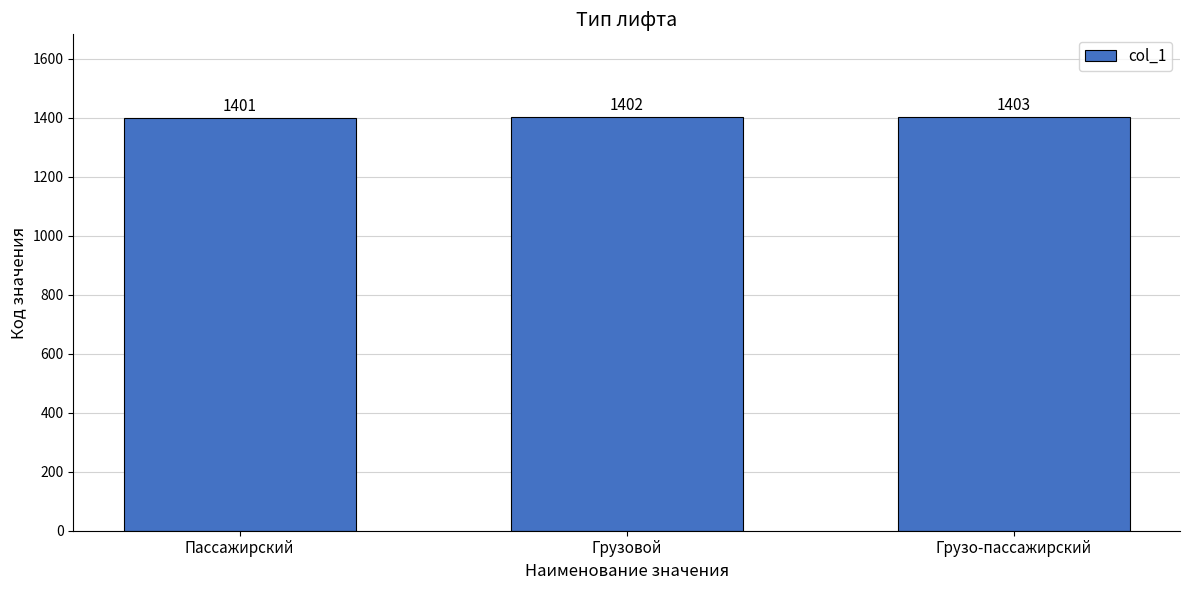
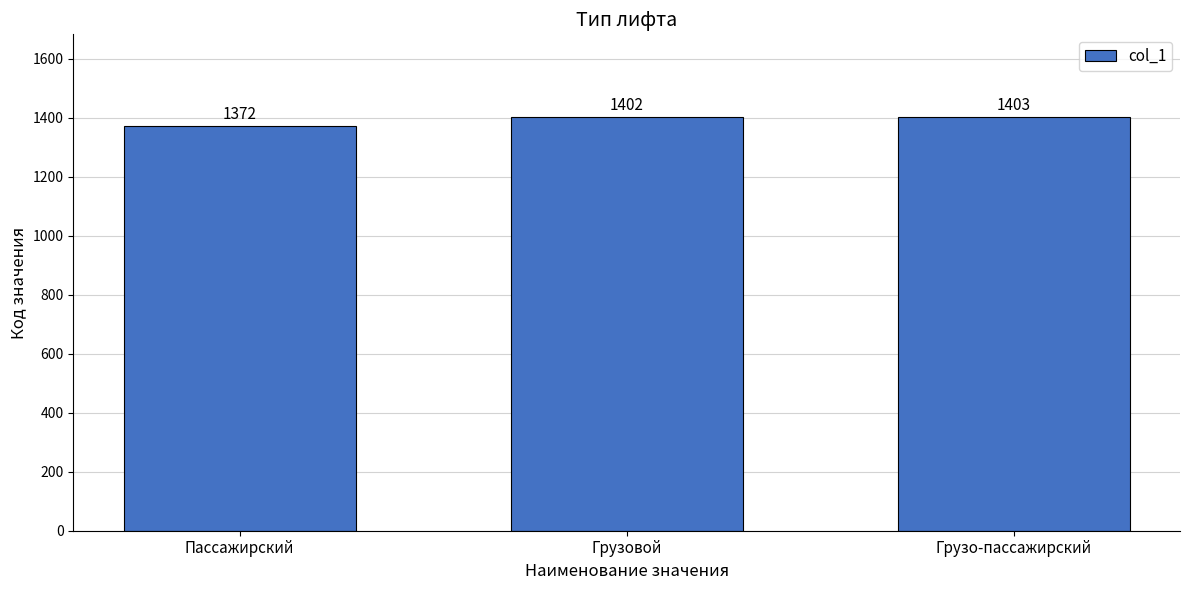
Пассажирский: 1401 -> 1372
